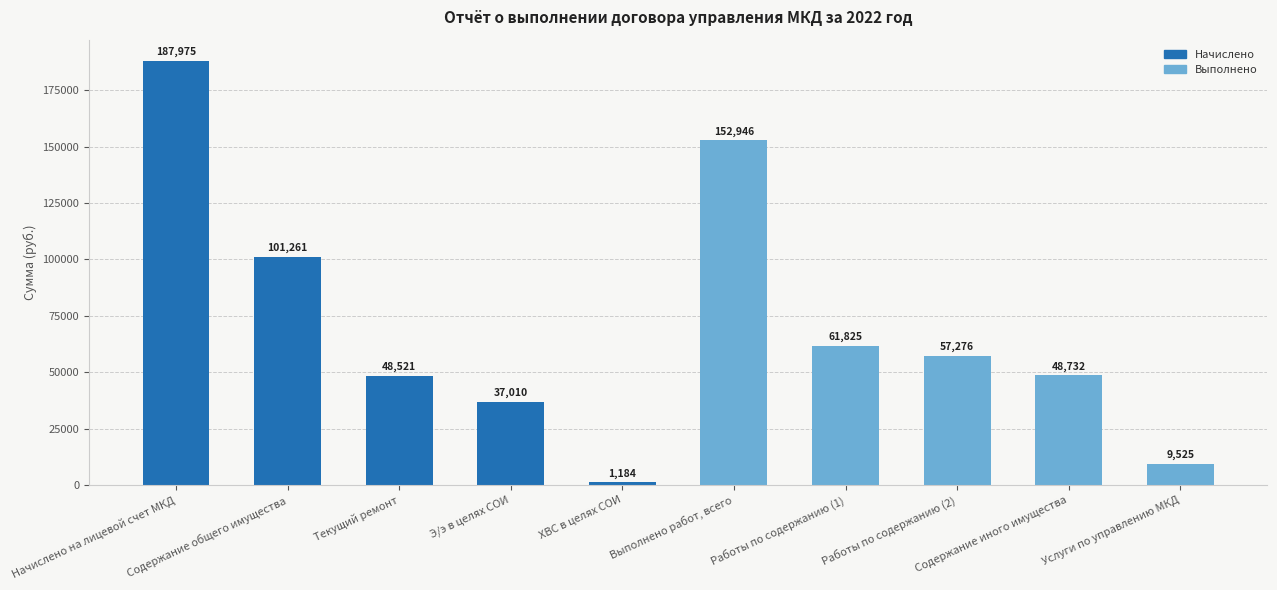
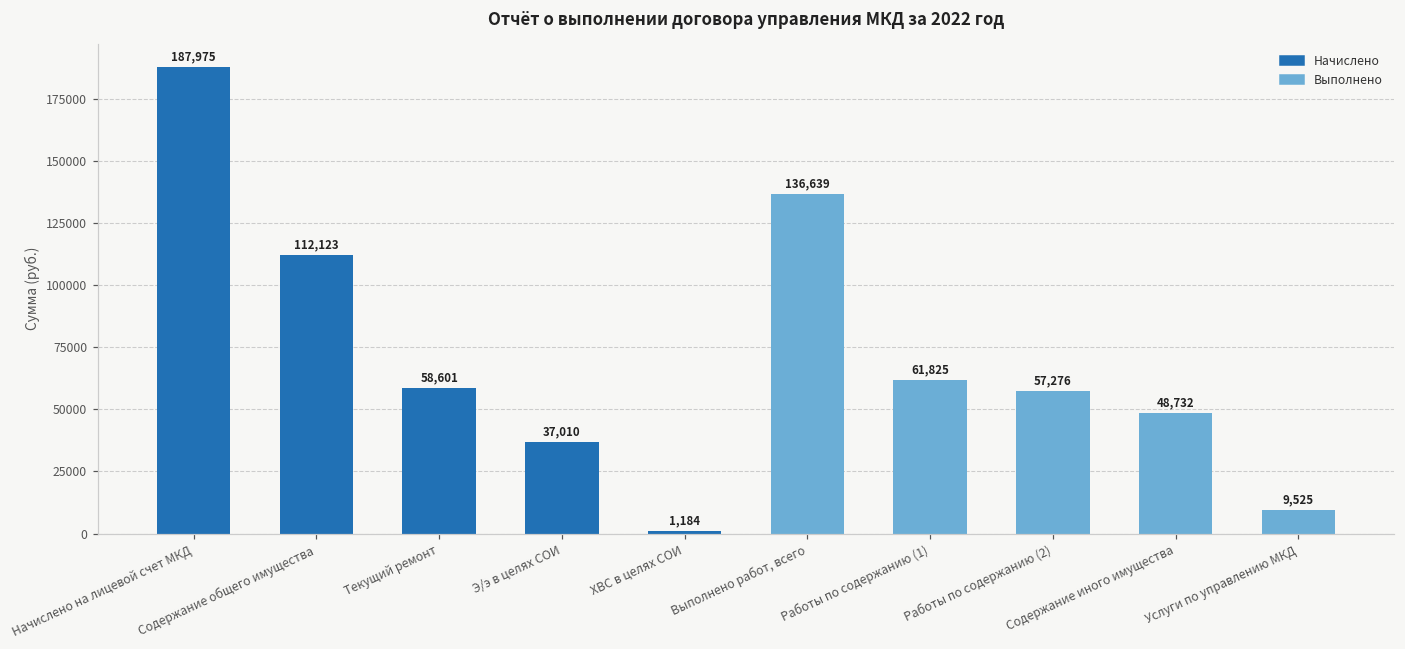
Содержание общего имущества: 101,261 -> 112,123
Текущий ремонт: 48,521 -> 58,601
Выполнено работ, всего: 152,946 -> 136,639
